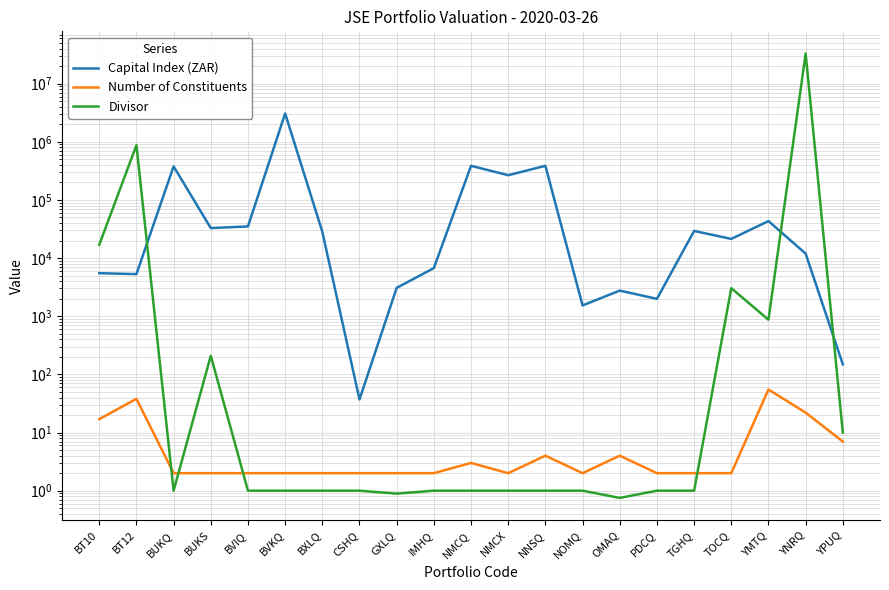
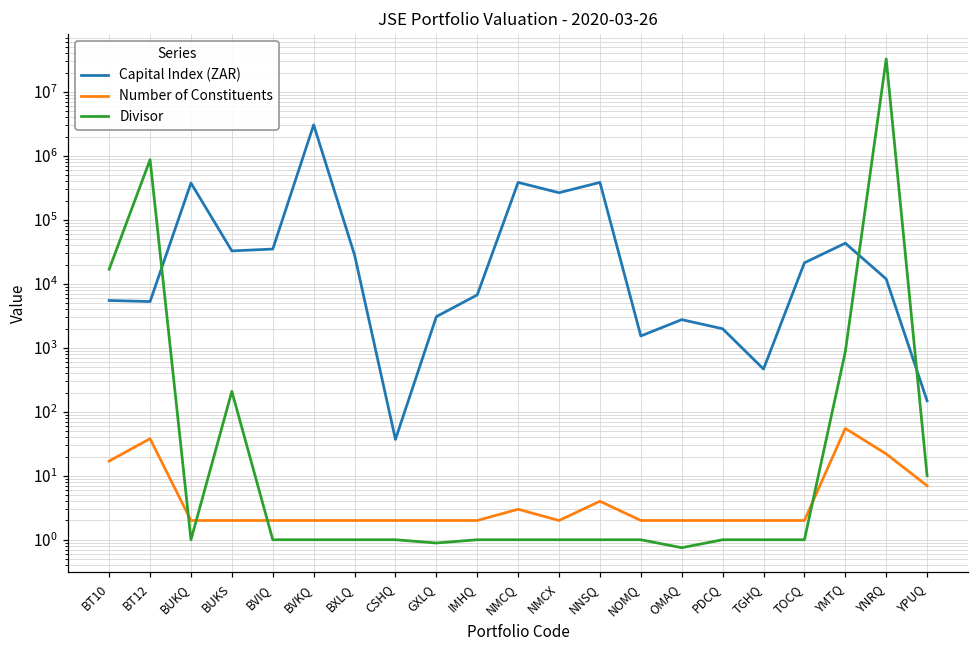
Number of Constituents, OMAQ: 4 -> 2
Capital Index (ZAR), TGHQ: 30000 -> 500
Divisor, TOCQ: 3000 -> 1
